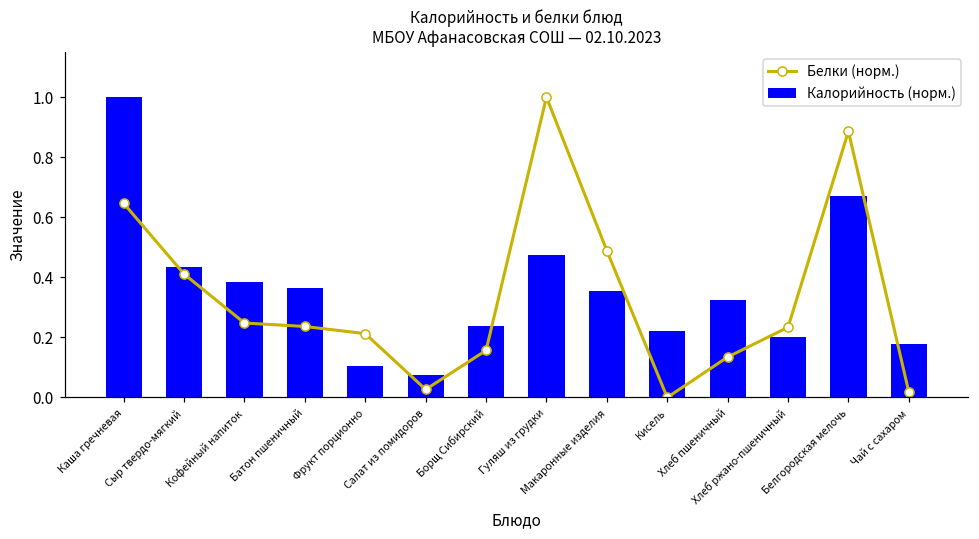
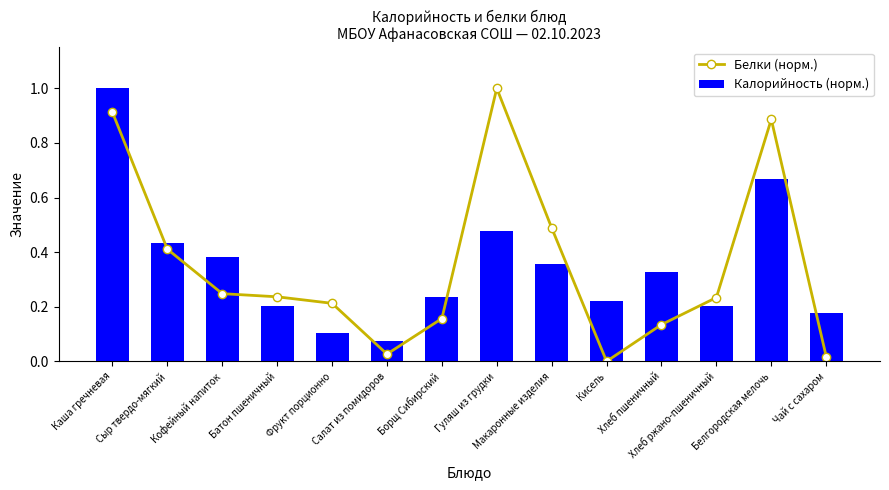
Белки (норм.), Каша гречневая: 0.65 -> 0.91
Калорийность (норм.), Батон пшеничный: 0.36 -> 0.20
